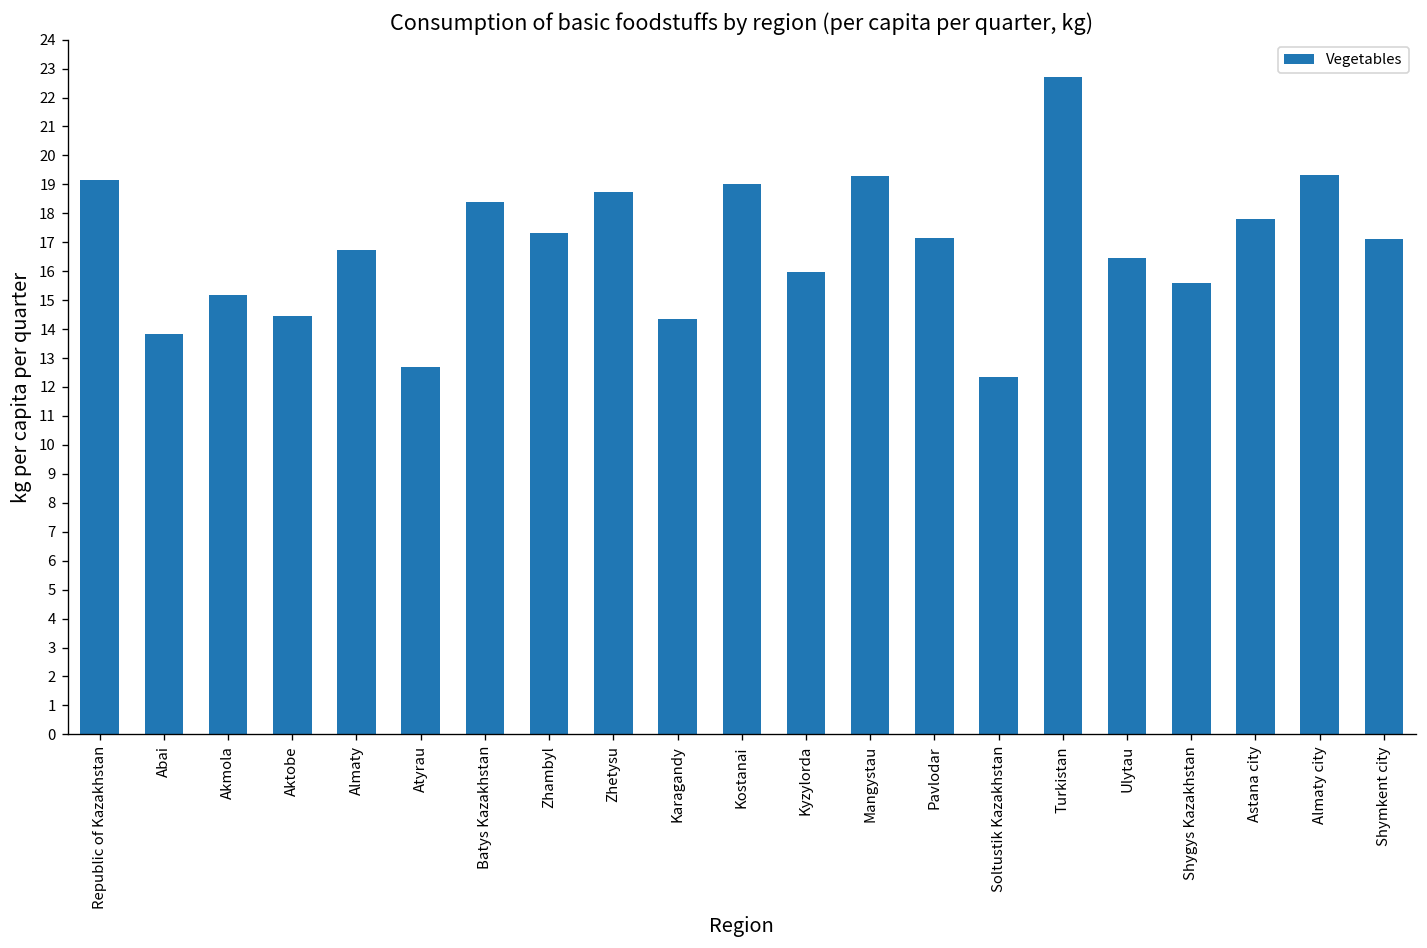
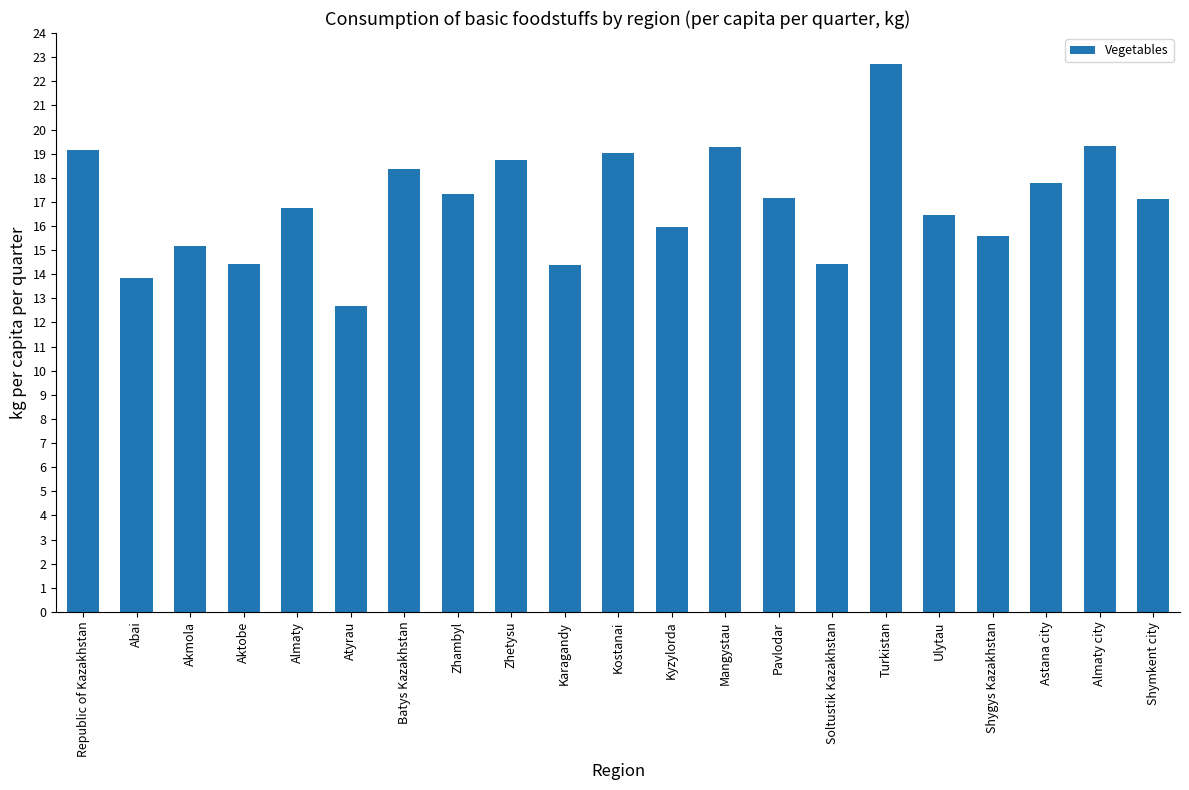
Soltustik Kazakhstan: 12.4 -> 14.4
